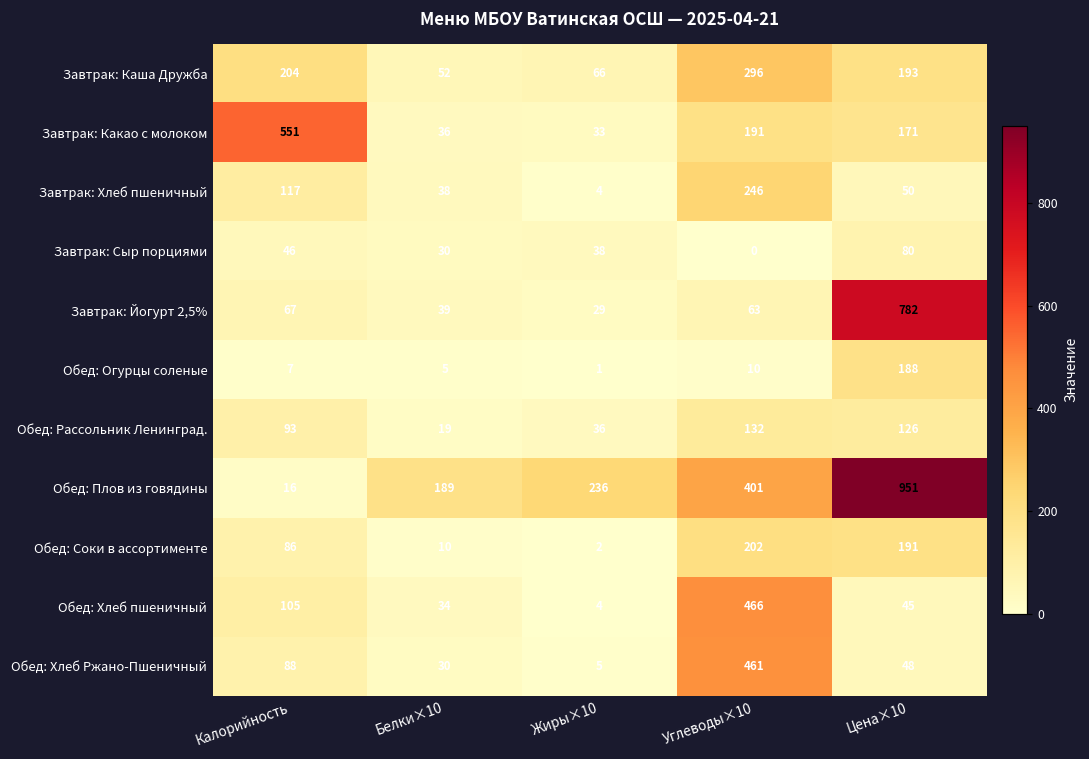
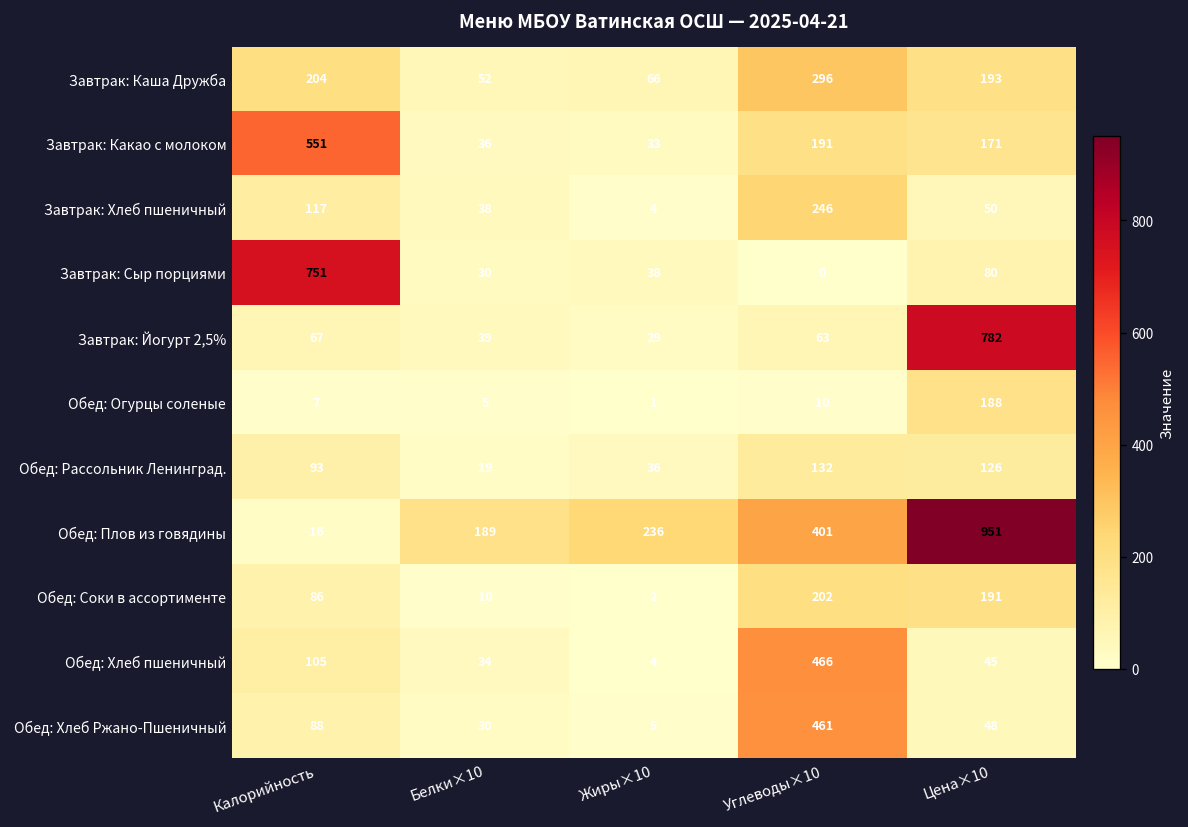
Завтрак: Сыр порциями, Калорийность: 46 -> 751
